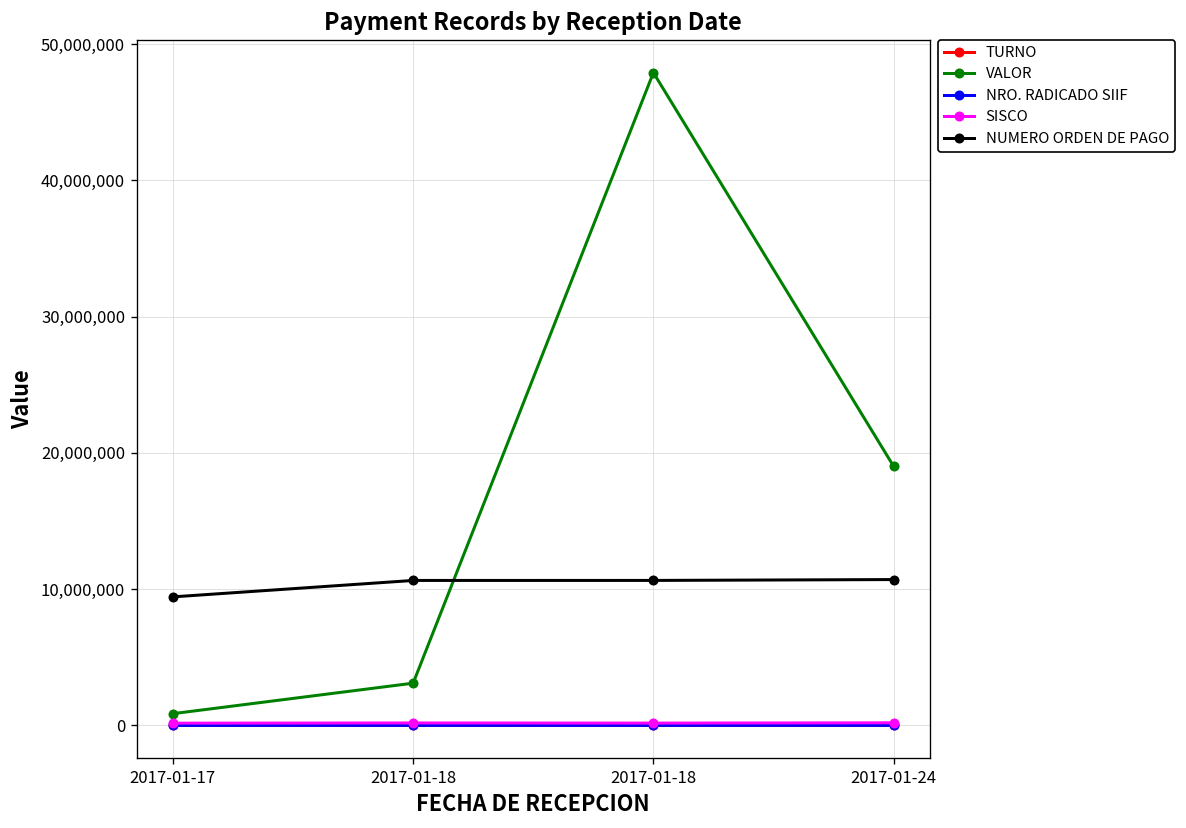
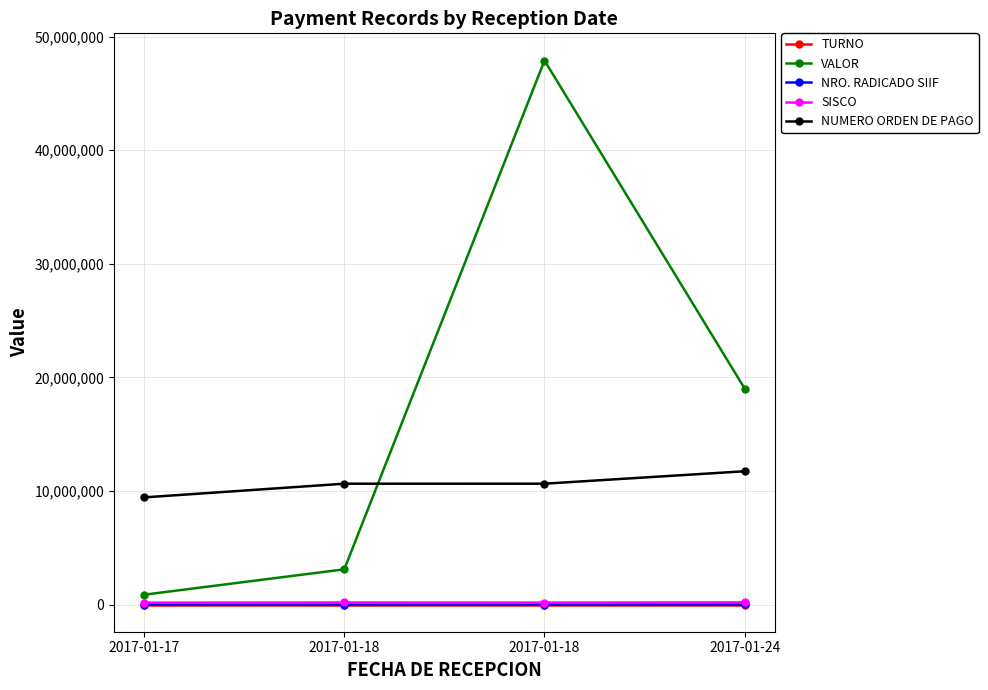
NUMERO ORDEN DE PAGO, 2017-01-24: 10,700,000 -> 11,700,000
